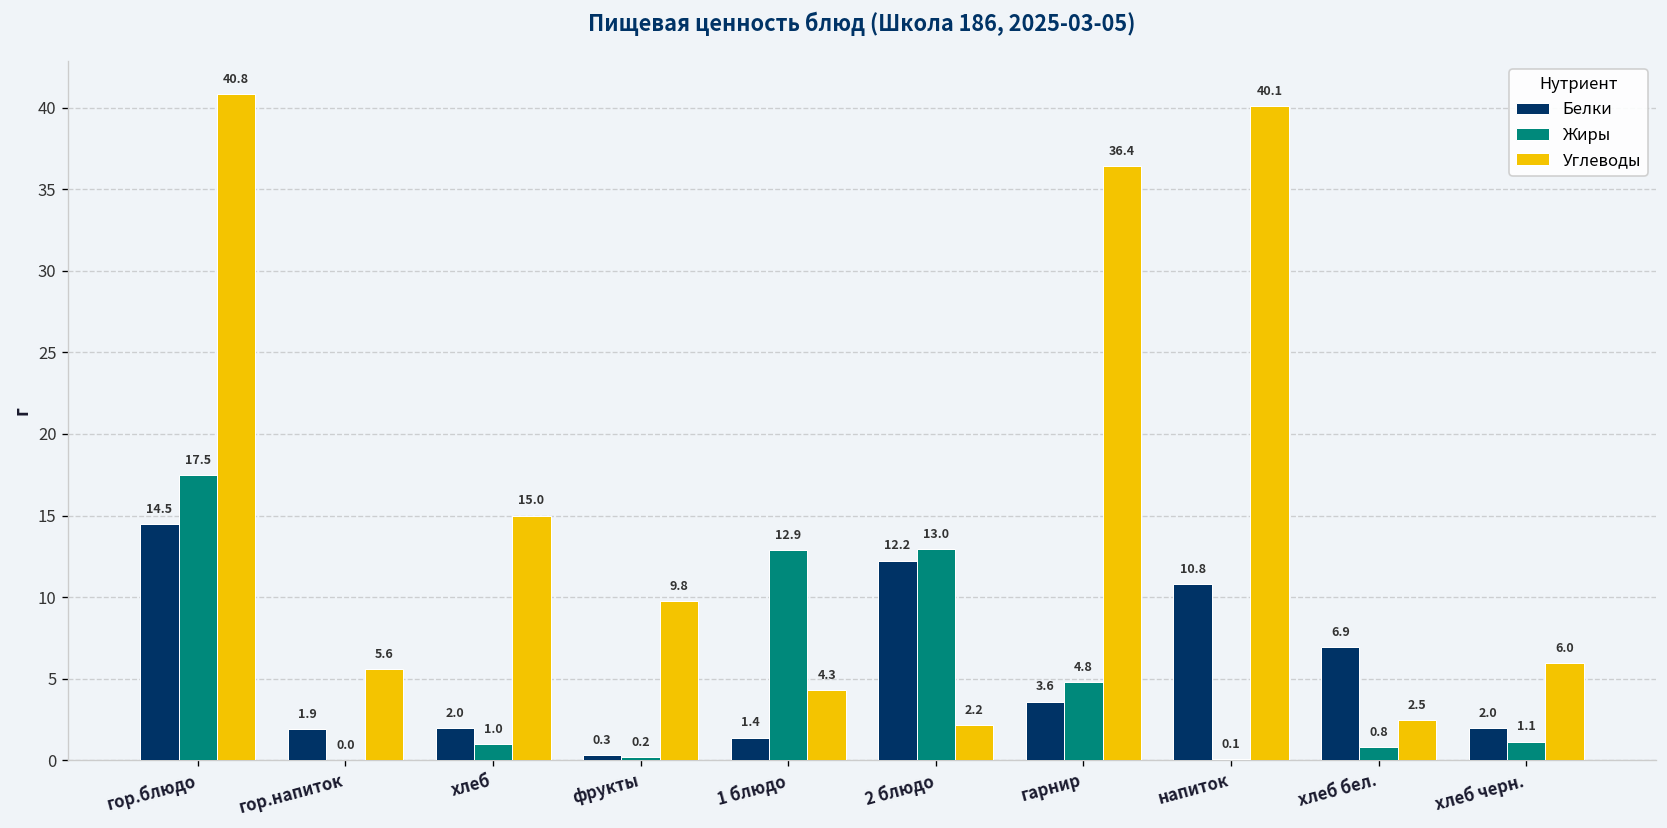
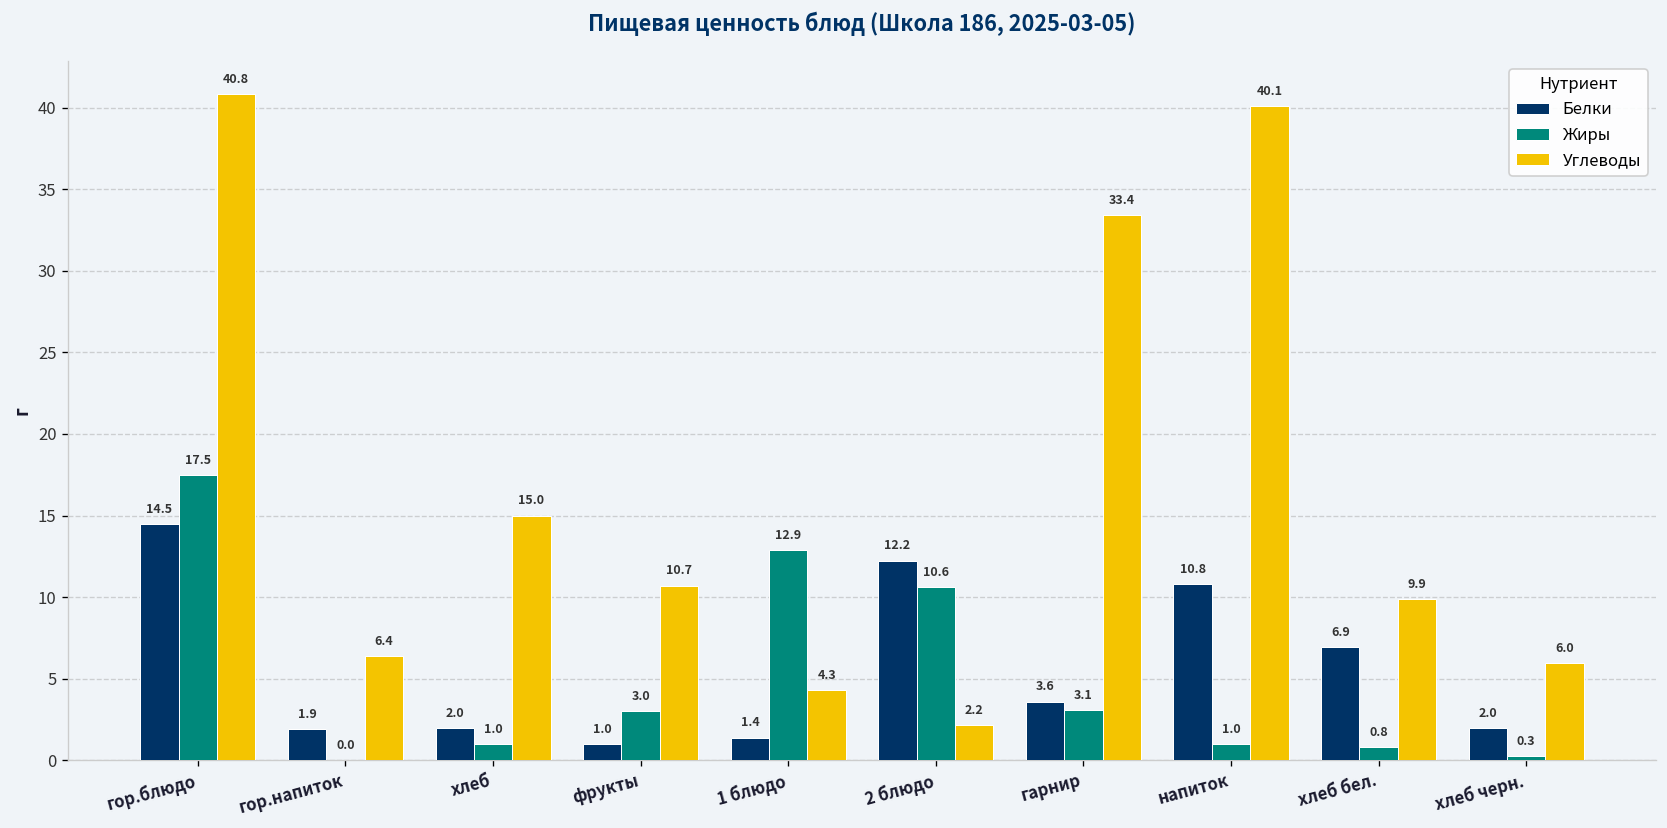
Углеводы, гор.напиток: 5.6 -> 6.4
Белки, фрукты: 0.3 -> 1.0
Жиры, фрукты: 0.2 -> 3.0
Углеводы, фрукты: 9.8 -> 10.7
Жиры, 2 блюдо: 13.0 -> 10.6
Жиры, гарнир: 4.8 -> 3.1
Углеводы, гарнир: 36.4 -> 33.4
Жиры, напиток: 0.1 -> 1.0
Углеводы, хлеб бел.: 2.5 -> 9.9
Жиры, хлеб черн.: 1.1 -> 0.3
